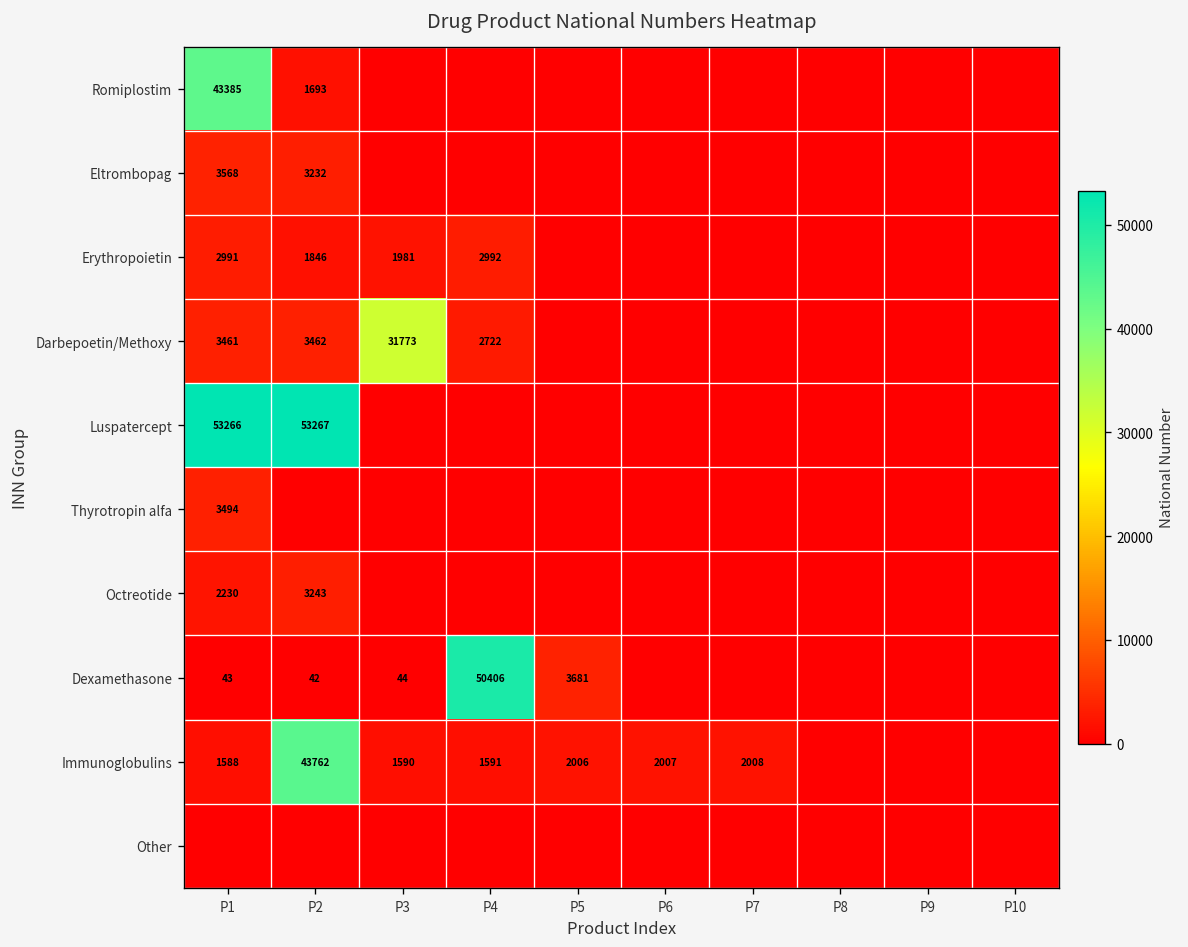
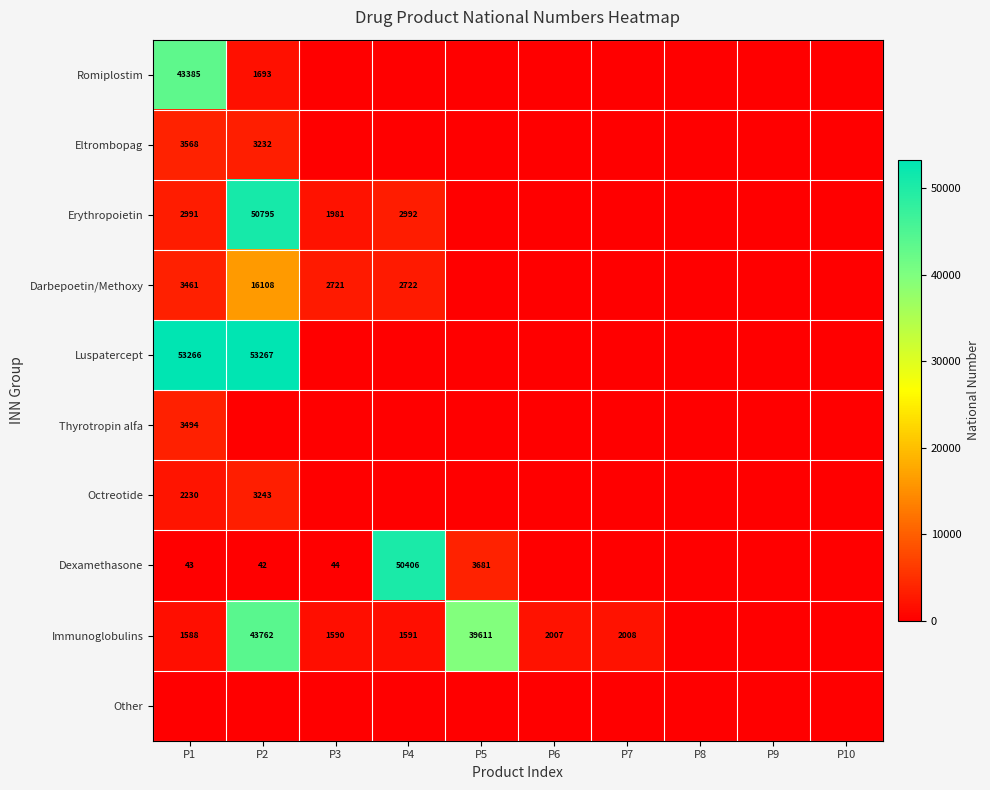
Erythropoietin, P2: 1846 -> 50795
Darbepoetin/Methoxy, P2: 3462 -> 16108
Darbepoetin/Methoxy, P3: 31773 -> 2721
Immunoglobulins, P5: 2006 -> 39611
